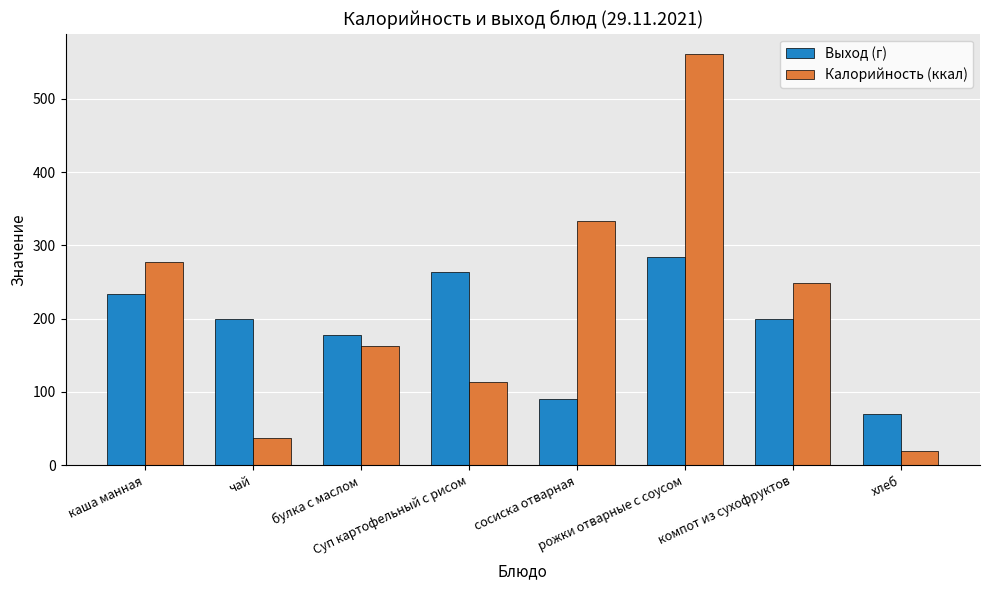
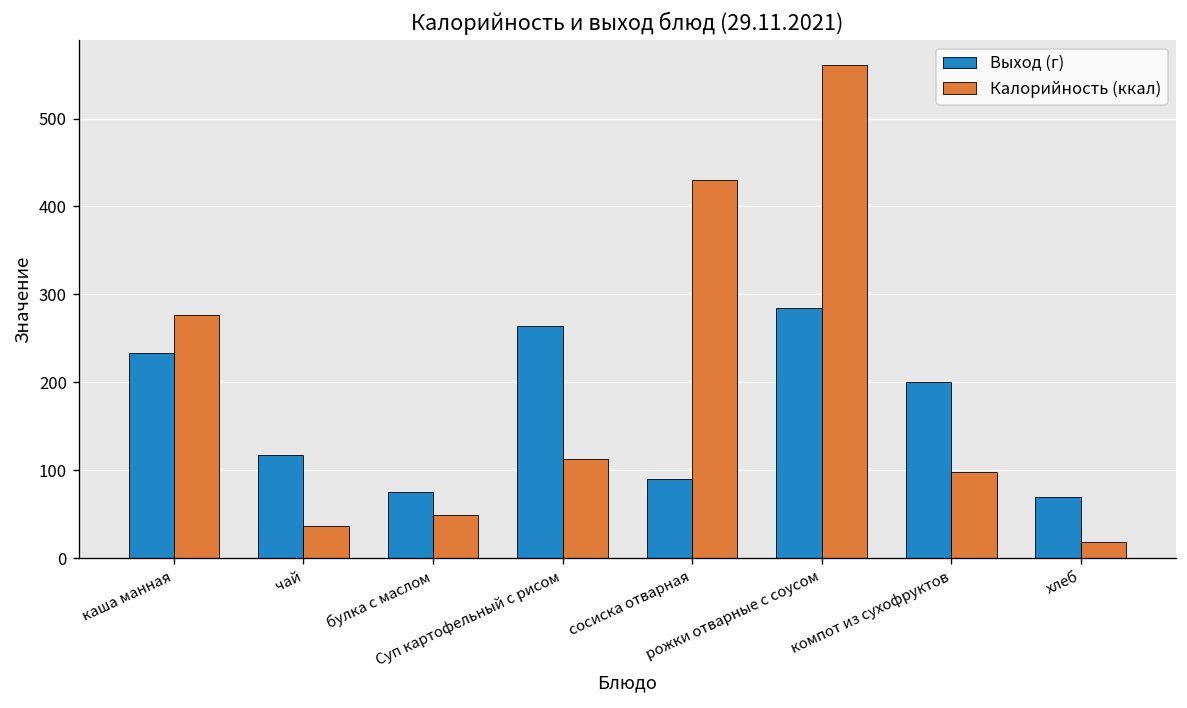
Выход (г), чай: 200 -> 120
Выход (г), булка с маслом: 180 -> 80
Калорийность (ккал), булка с маслом: 160 -> 50
Калорийность (ккал), сосиска отварная: 330 -> 430
Калорийность (ккал), компот из сухофруктов: 250 -> 100
